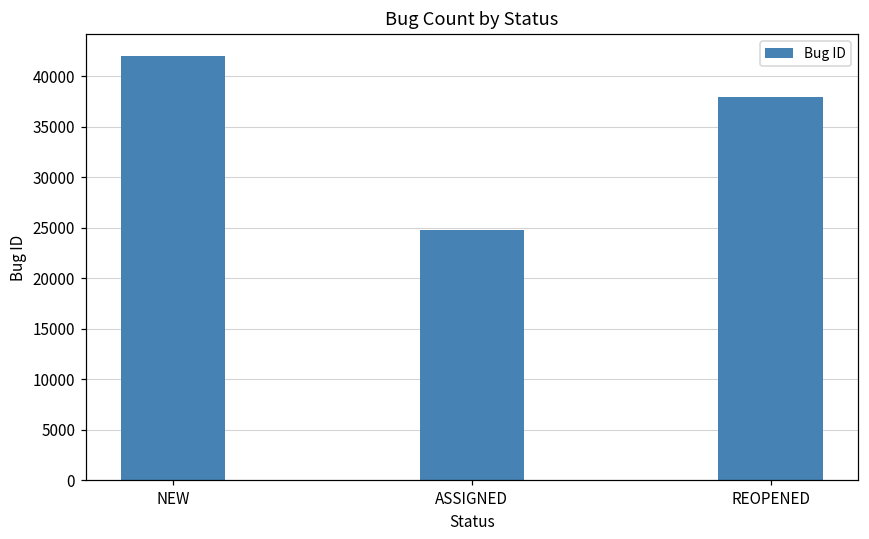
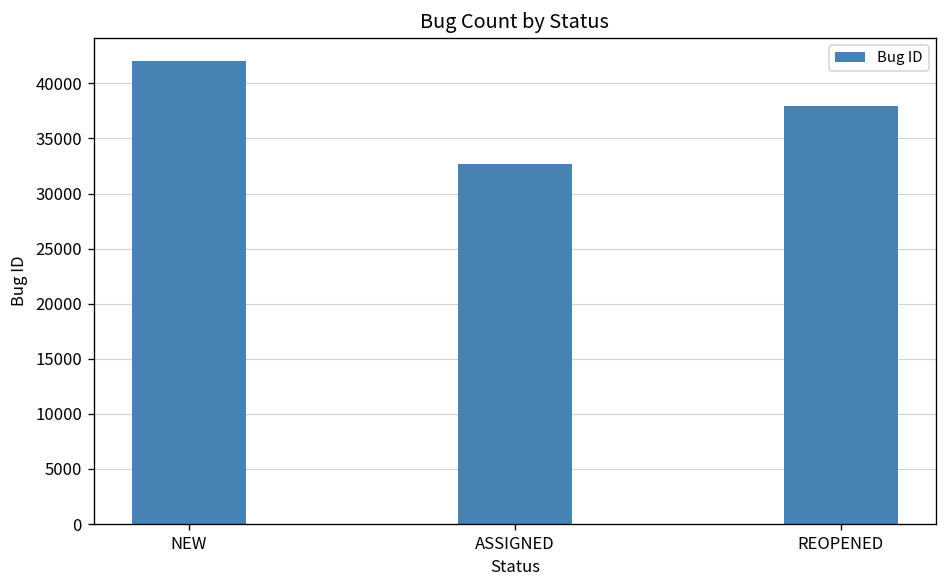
ASSIGNED: 25000 -> 33000
